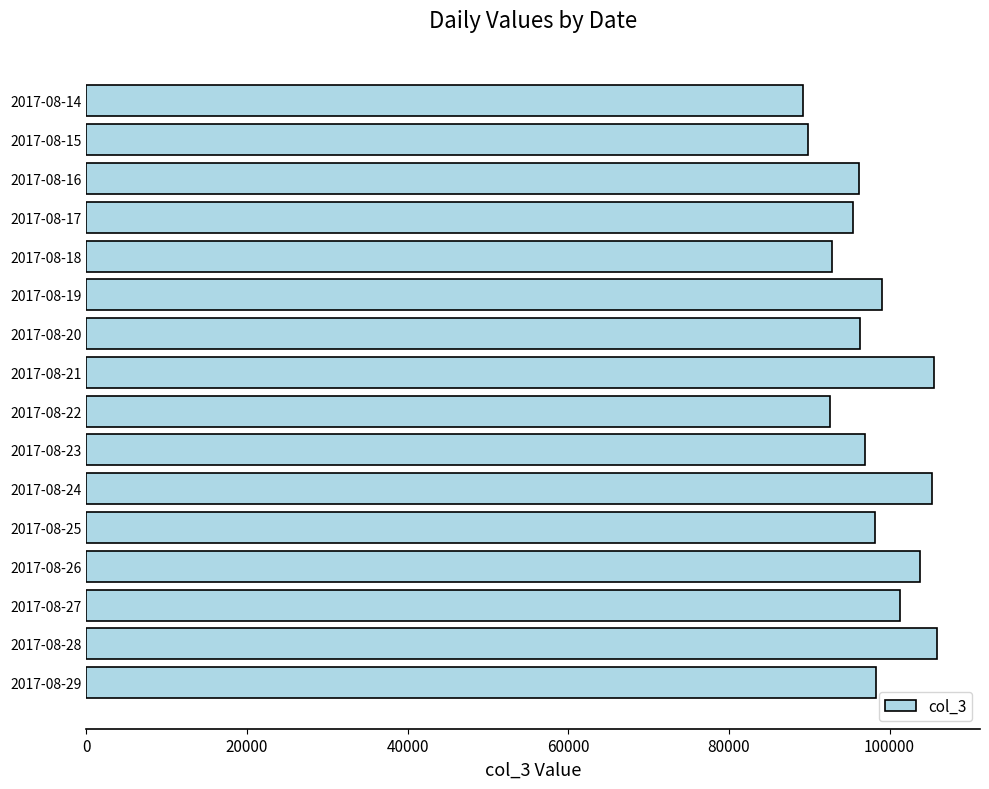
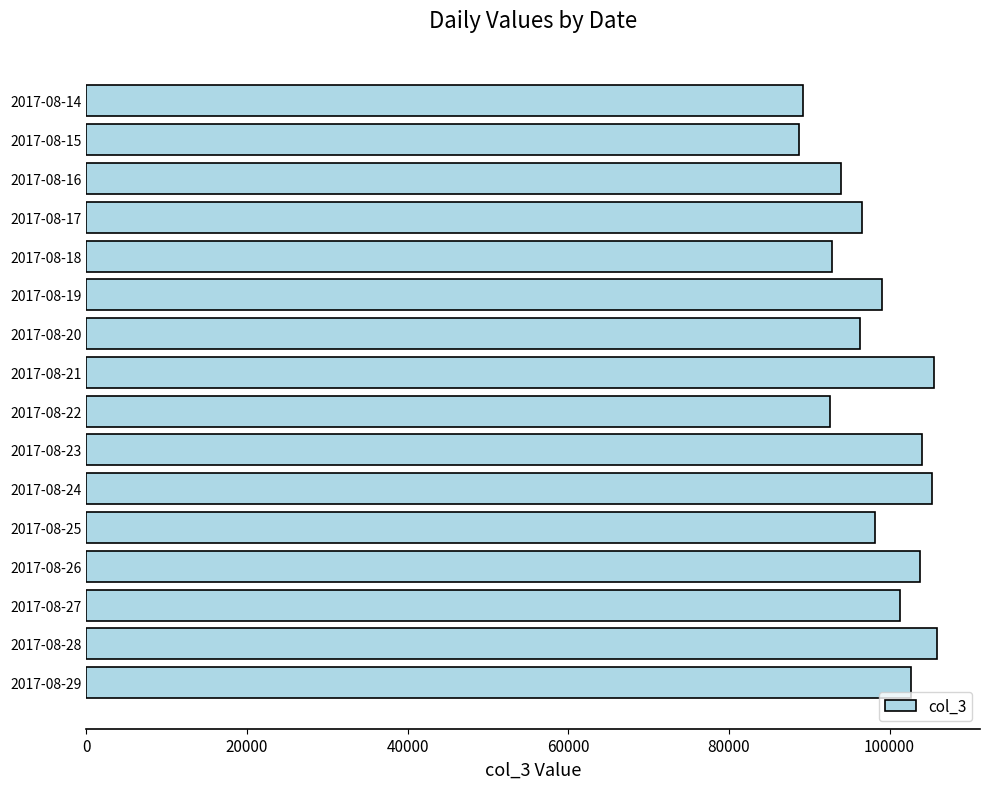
2017-08-15: 90000 -> 89000
2017-08-16: 96000 -> 94000
2017-08-17: 95000 -> 97000
2017-08-23: 97000 -> 104000
2017-08-29: 98000 -> 103000
